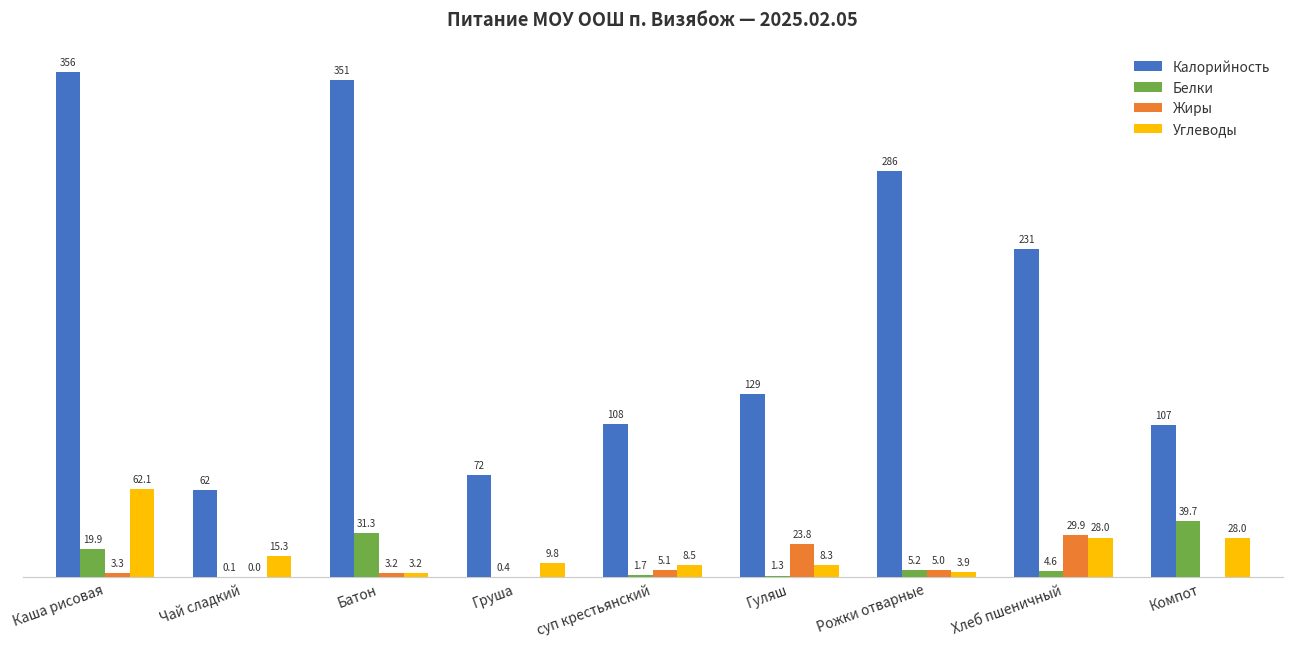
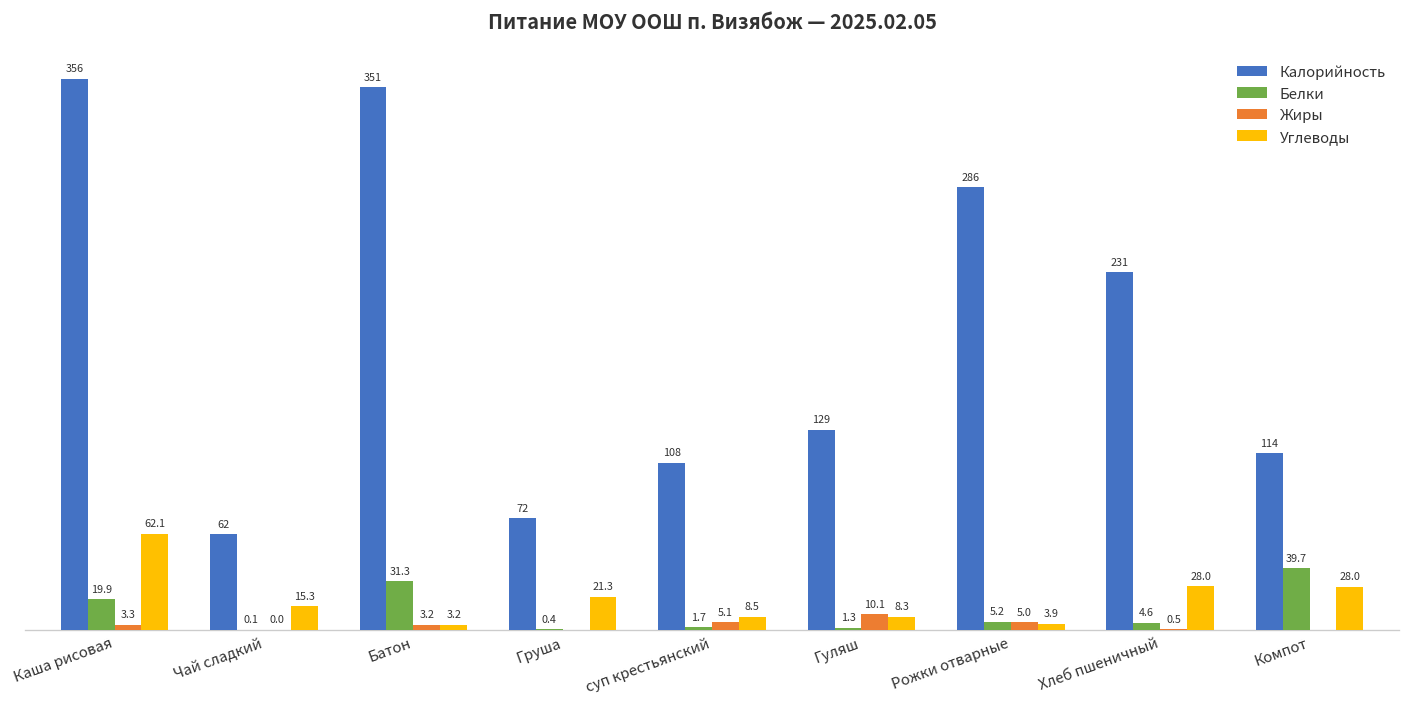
Углеводы, Груша: 9.8 -> 21.3
Жиры, Гуляш: 23.8 -> 10.1
Жиры, Хлеб пшеничный: 29.9 -> 0.5
Калорийность, Компот: 107 -> 114
